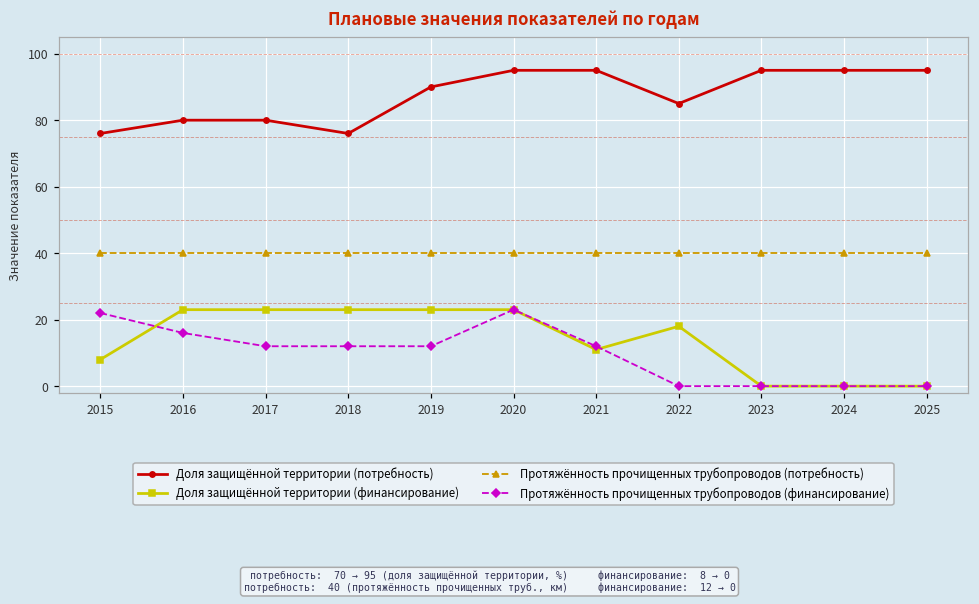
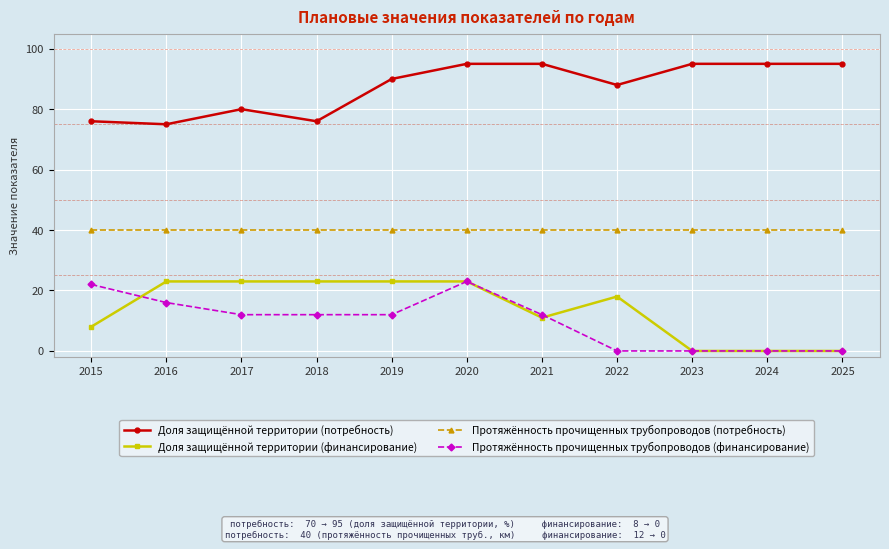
Доля защищённой территории (потребность), 2016: 80 -> 75
Доля защищённой территории (потребность), 2022: 85 -> 88
